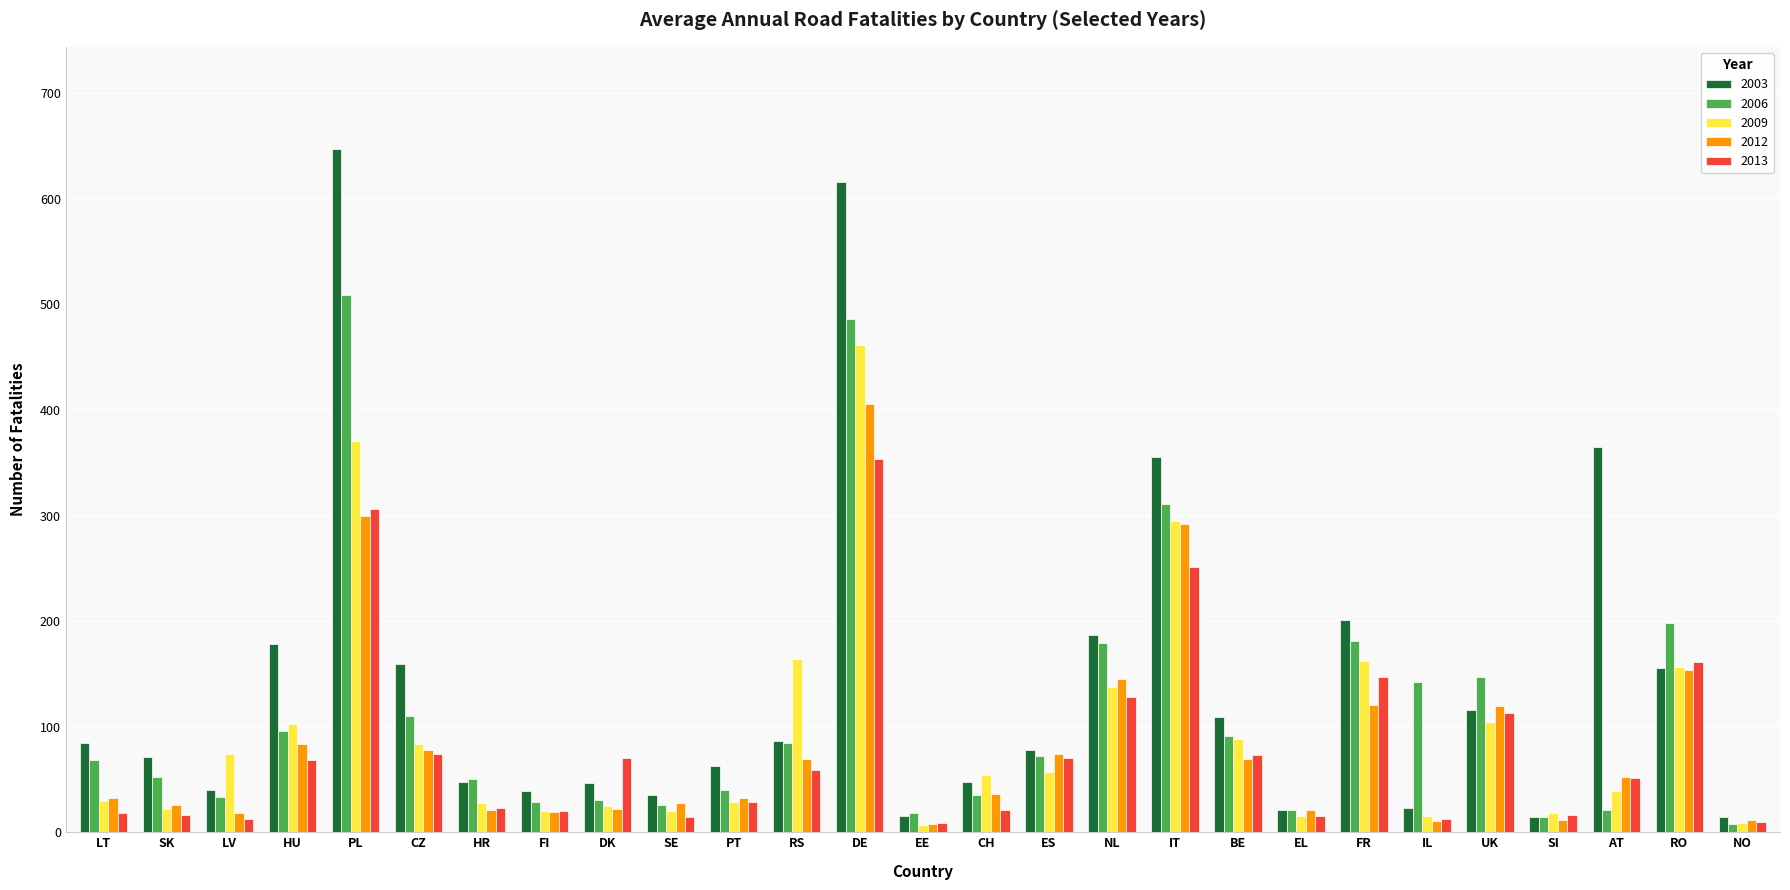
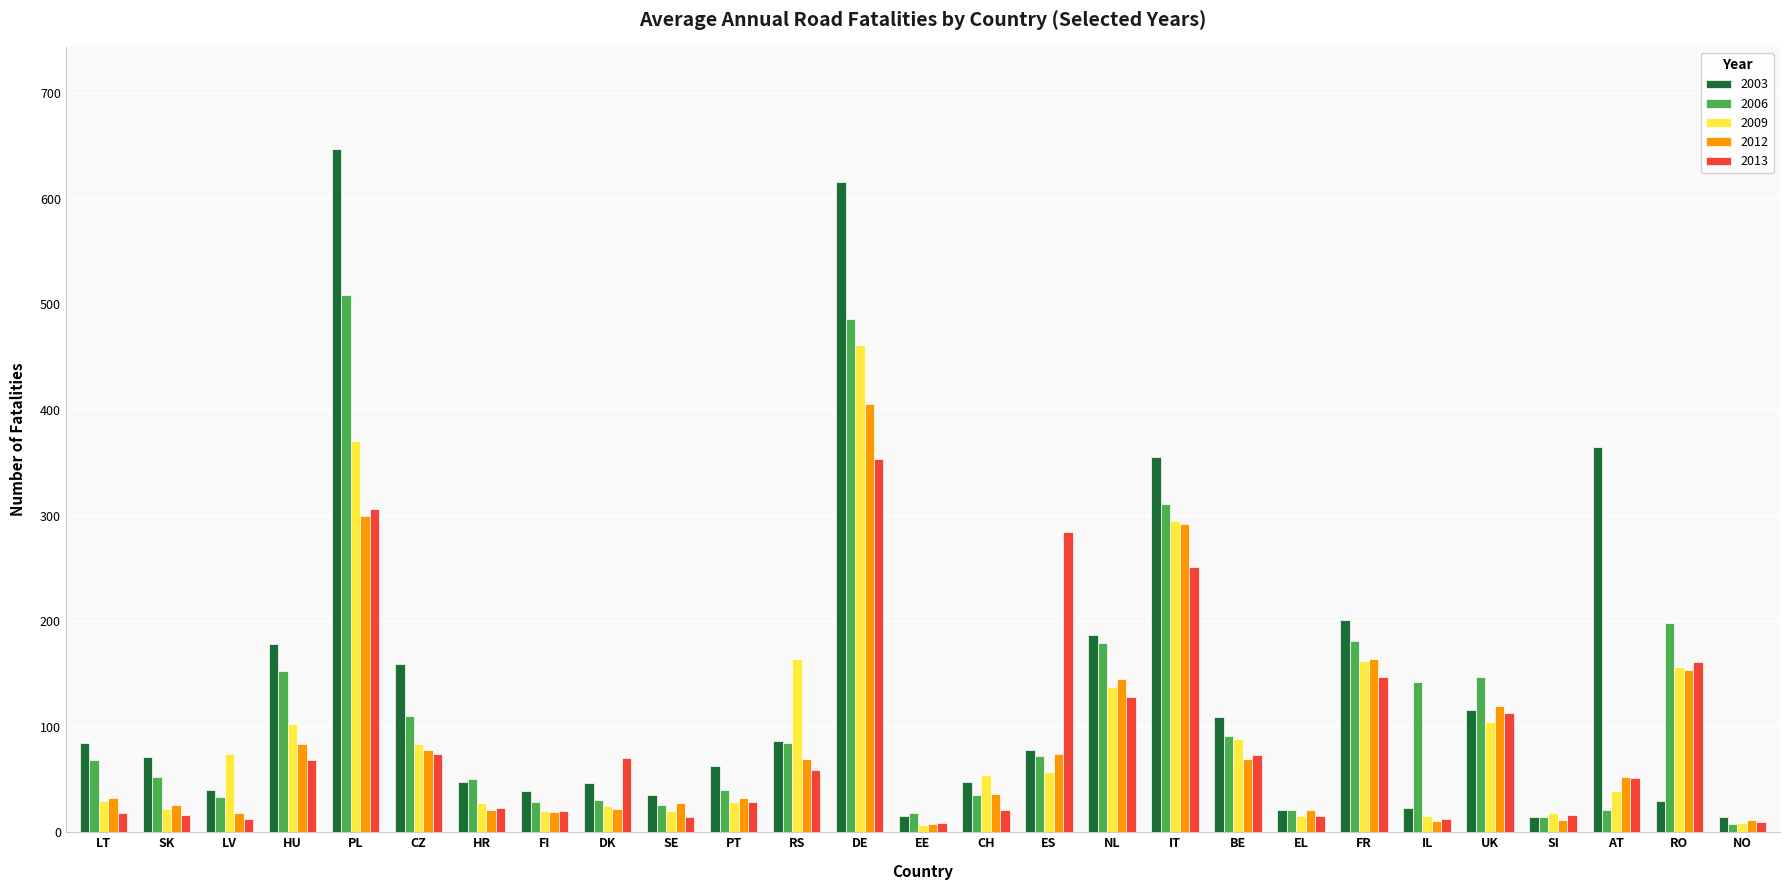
2006, HU: 96 -> 153
2013, ES: 70 -> 284
2012, FR: 121 -> 164
2003, RO: 156 -> 30
